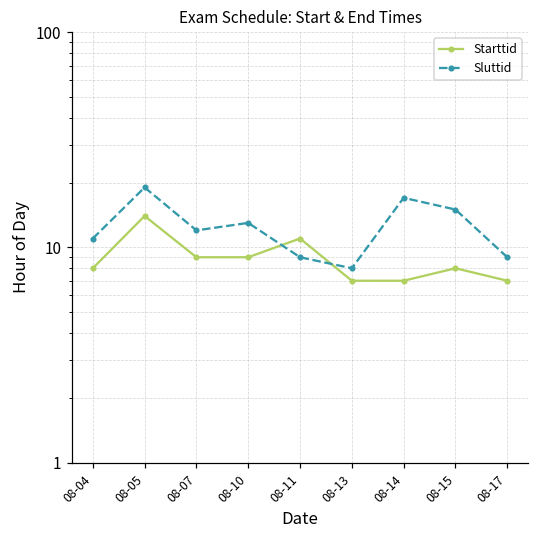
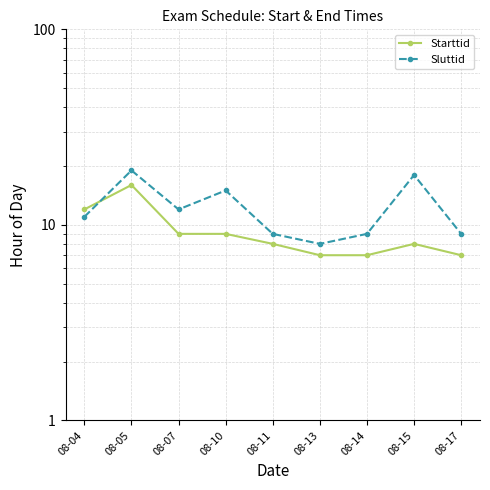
Starttid, 08-04: 8 -> 12
Starttid, 08-05: 14 -> 16
Sluttid, 08-10: 13 -> 15
Starttid, 08-11: 11 -> 8
Sluttid, 08-14: 17 -> 9
Sluttid, 08-15: 15 -> 18
